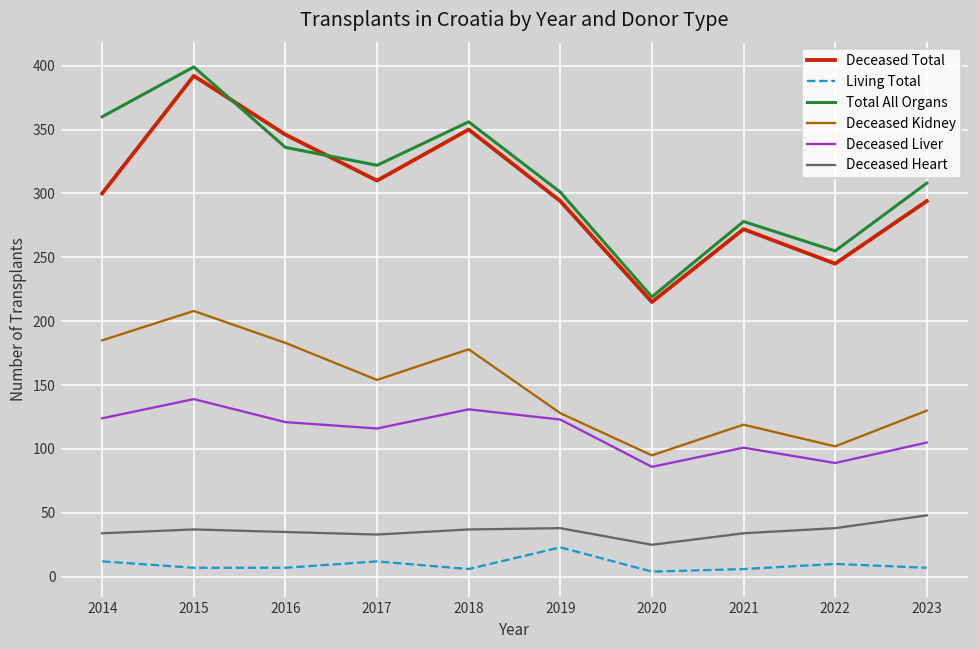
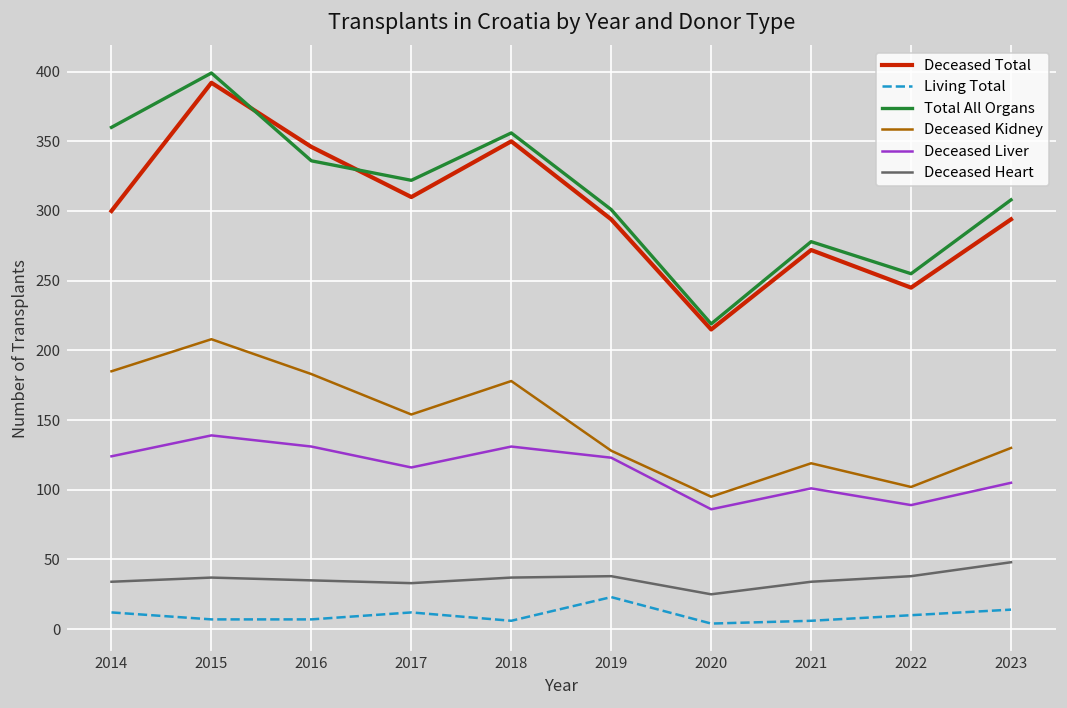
Deceased Liver, 2016: 121 -> 131
Living Total, 2023: 7 -> 14
